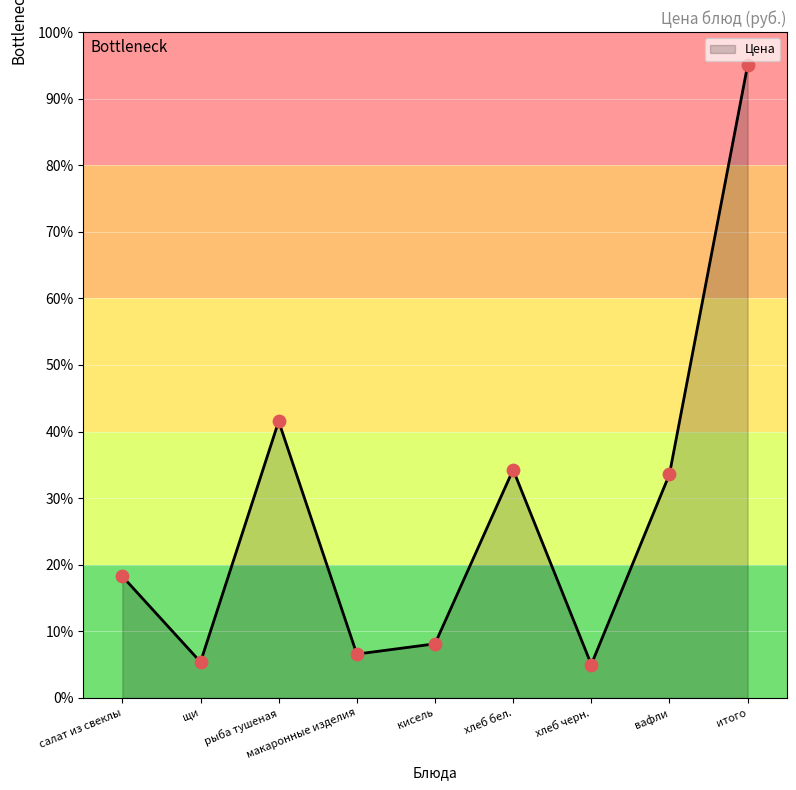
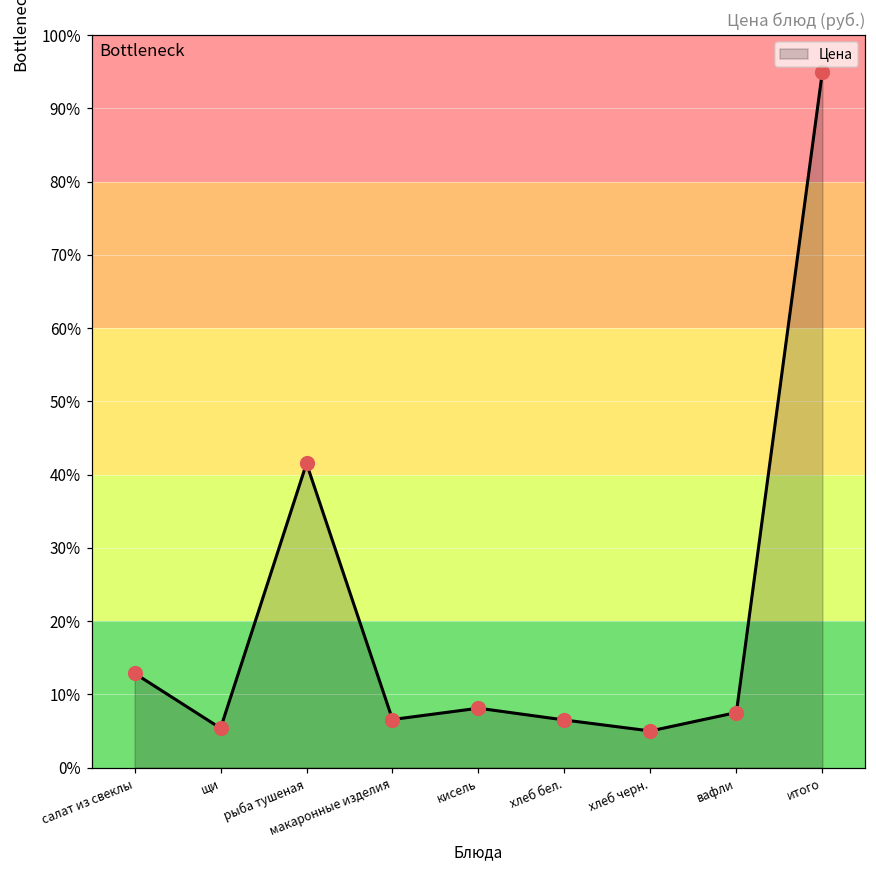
салат из свеклы: 18% -> 13%
хлеб бел.: 34% -> 7%
вафли: 34% -> 8%
